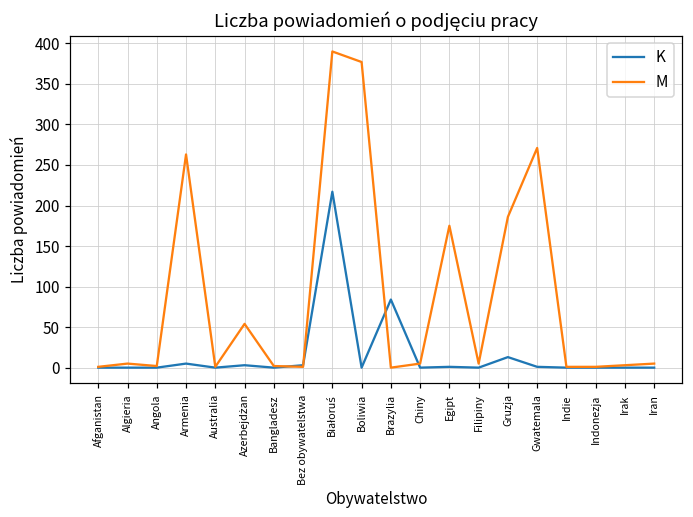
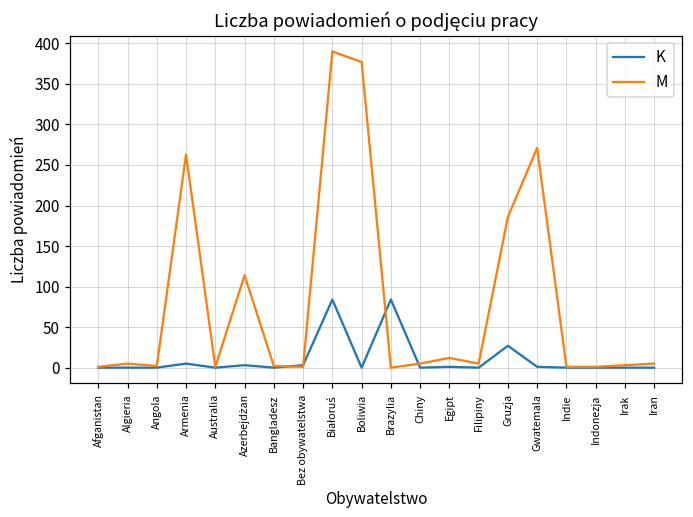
M, Azerbejdżan: 50 -> 110
K, Białoruś: 220 -> 80
M, Egipt: 180 -> 10
K, Gruzja: 10 -> 30
